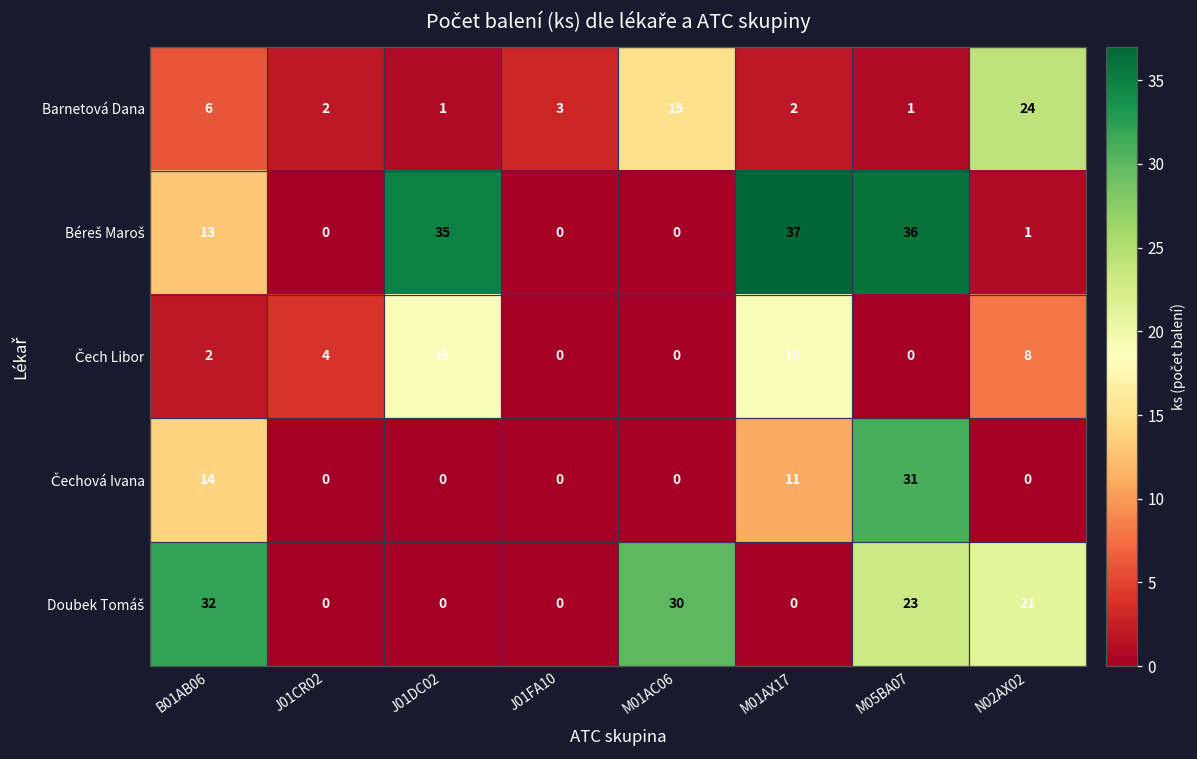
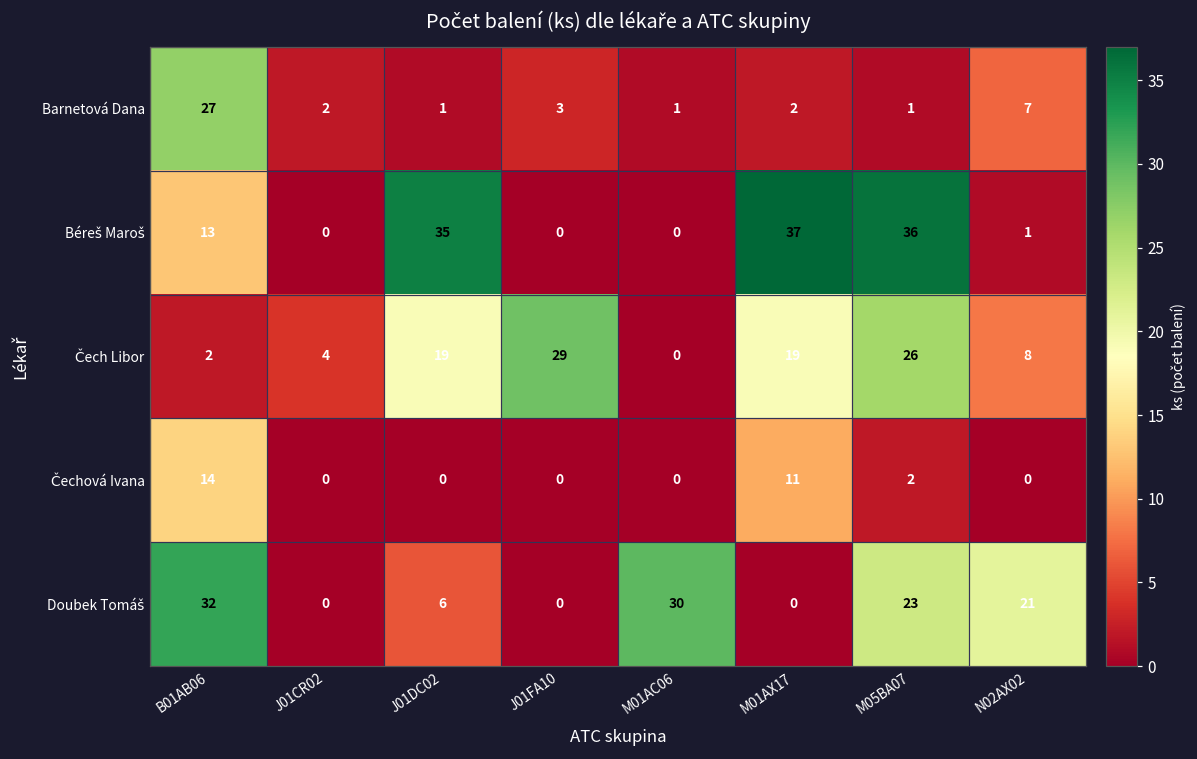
Barnetová Dana, B01AB06: 6 -> 27
Barnetová Dana, M01AC06: 15 -> 1
Barnetová Dana, N02AX02: 24 -> 7
Čech Libor, J01FA10: 0 -> 29
Čech Libor, M05BA07: 0 -> 26
Čechová Ivana, M05BA07: 31 -> 2
Doubek Tomáš, J01DC02: 0 -> 6
